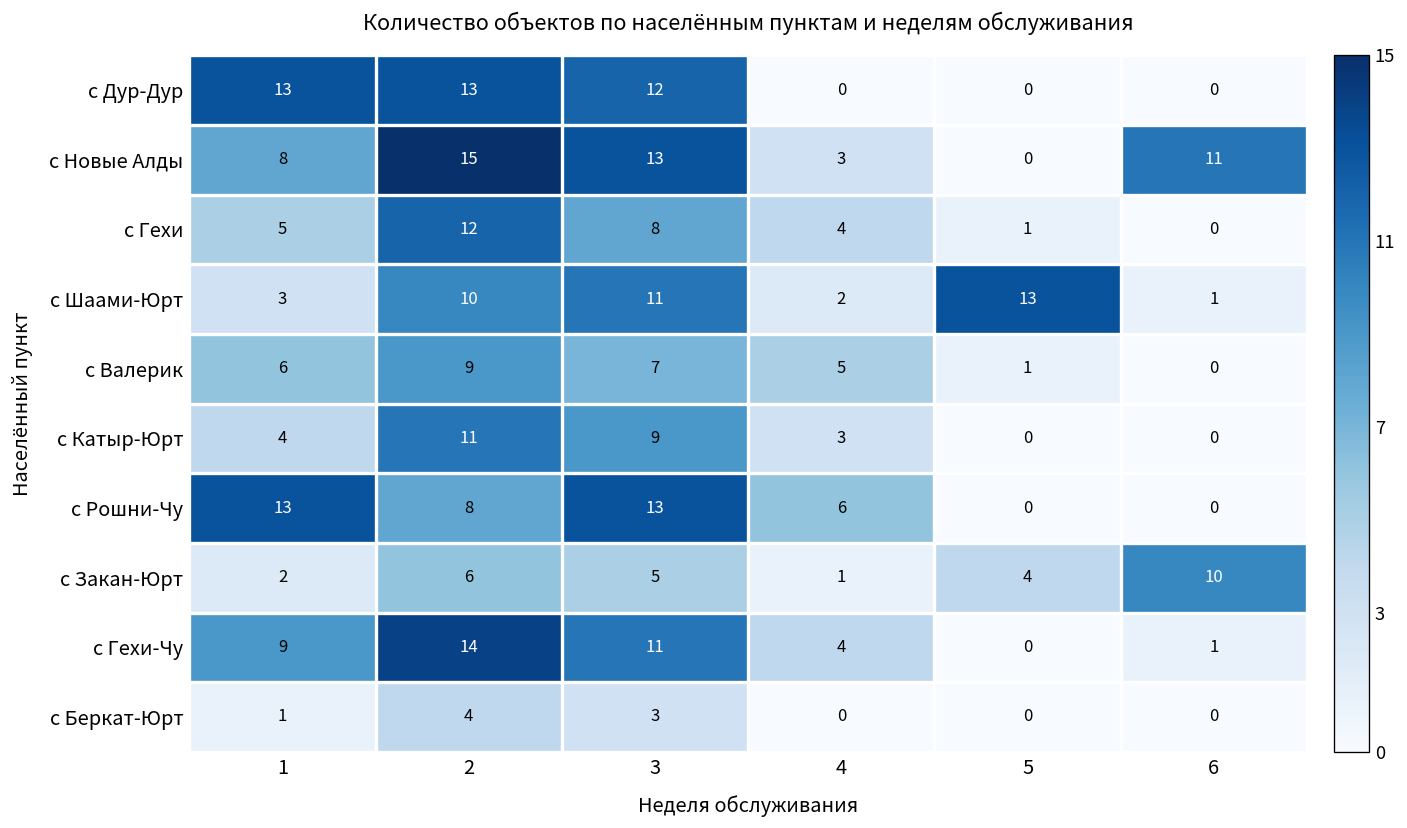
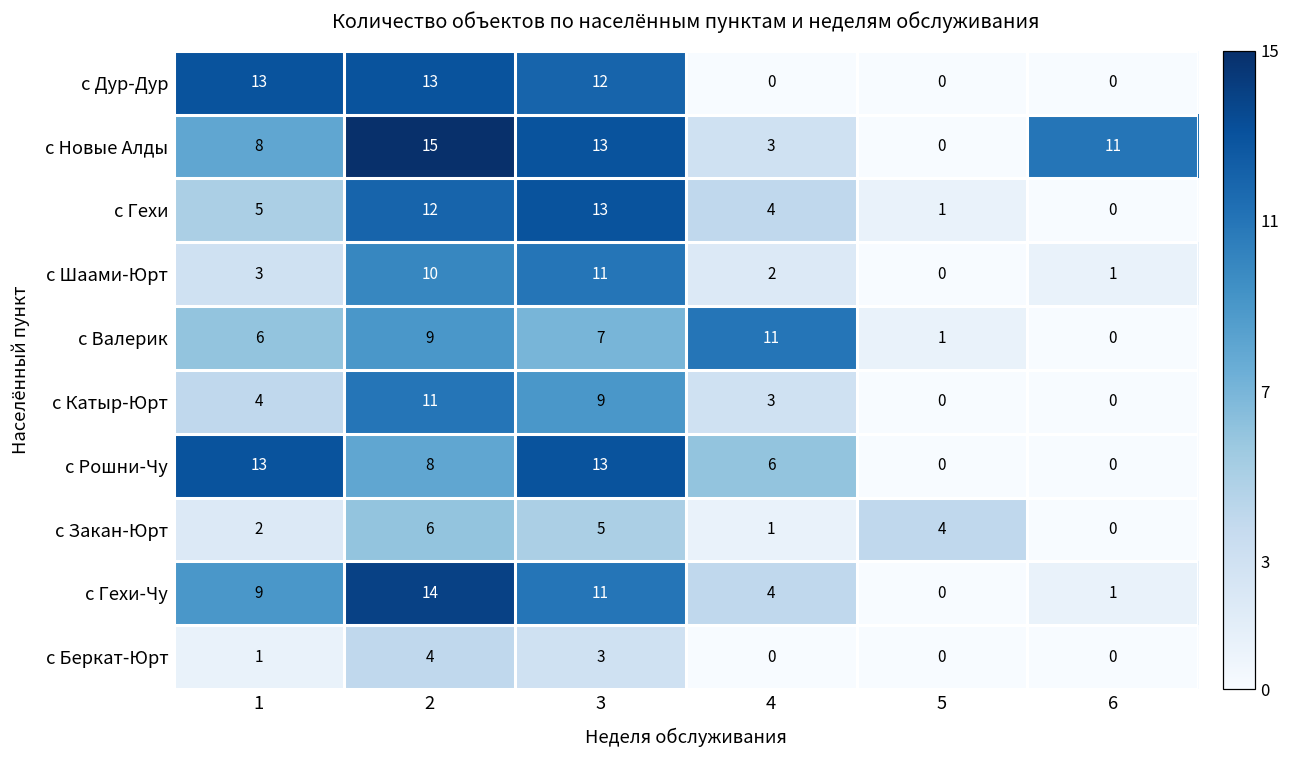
с Гехи, 3: 8 -> 13
с Шаами-Юрт, 5: 13 -> 0
с Валерик, 4: 5 -> 11
с Закан-Юрт, 6: 10 -> 0
